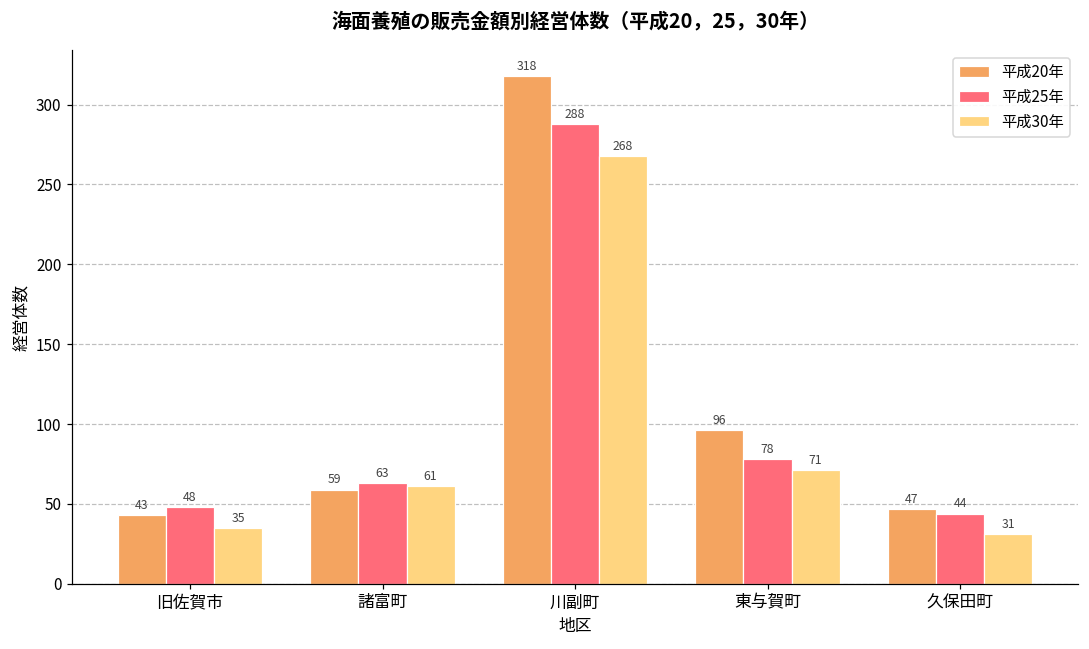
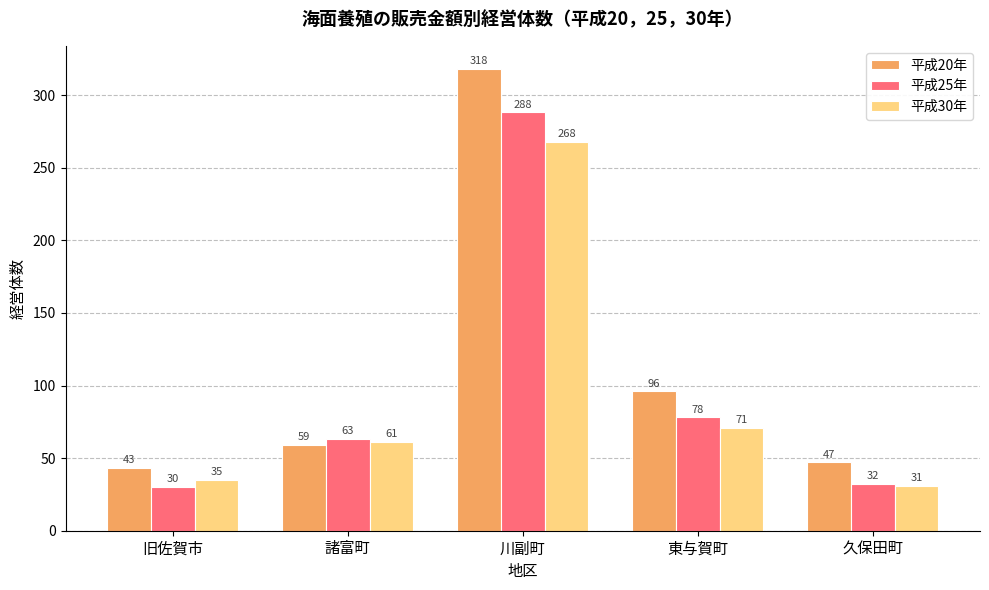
平成25年, 旧佐賀市: 48 -> 30
平成25年, 久保田町: 44 -> 32
